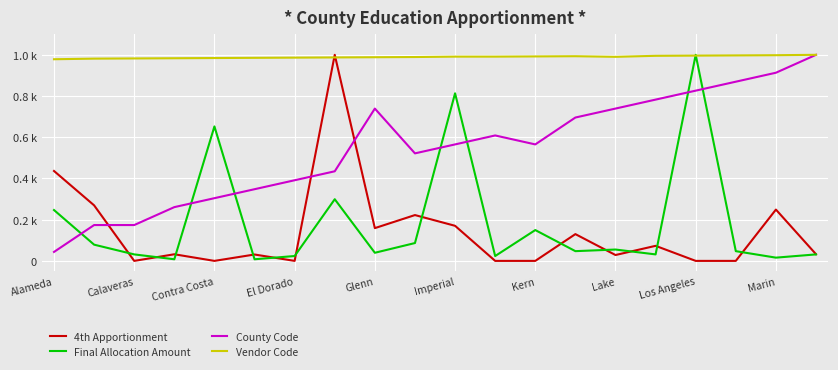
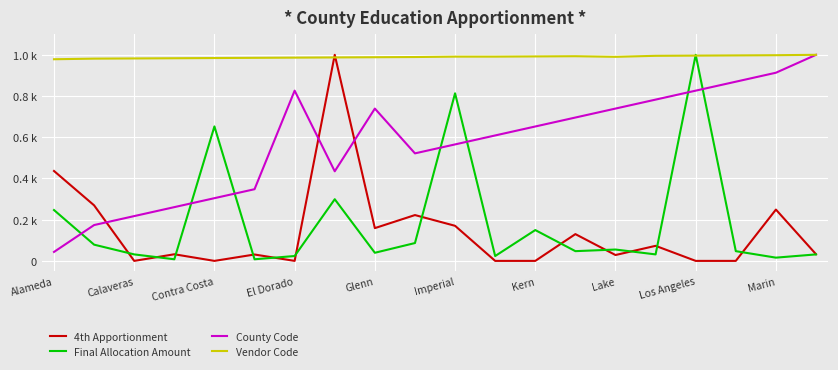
County Code, Calaveras: 170 -> 220
County Code, El Dorado: 390 -> 830
County Code, Kern: 570 -> 650
